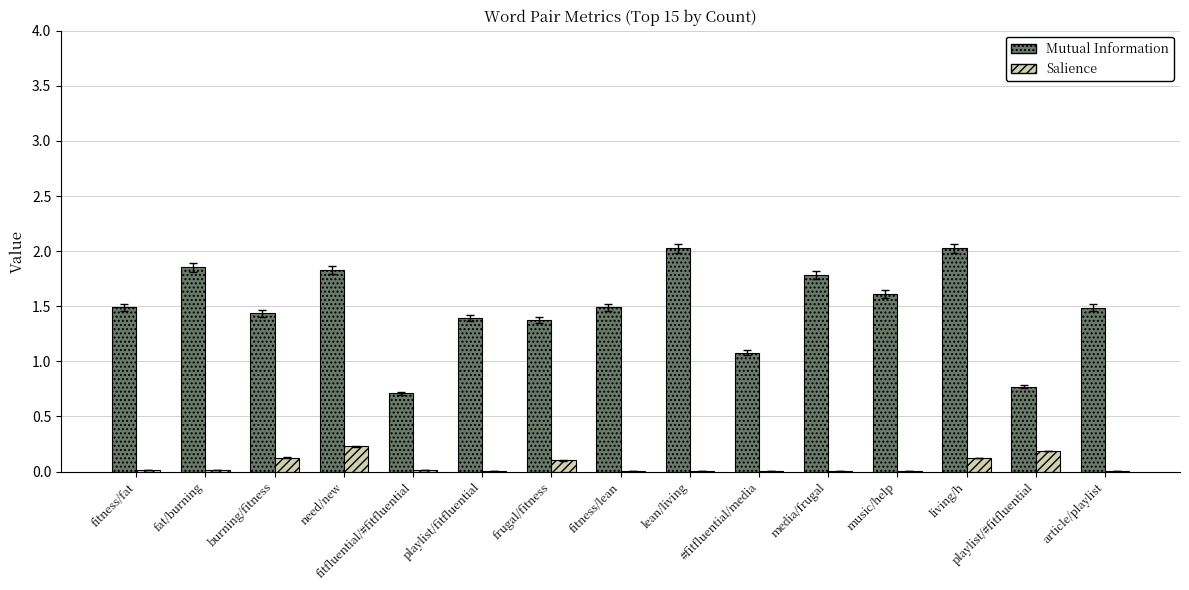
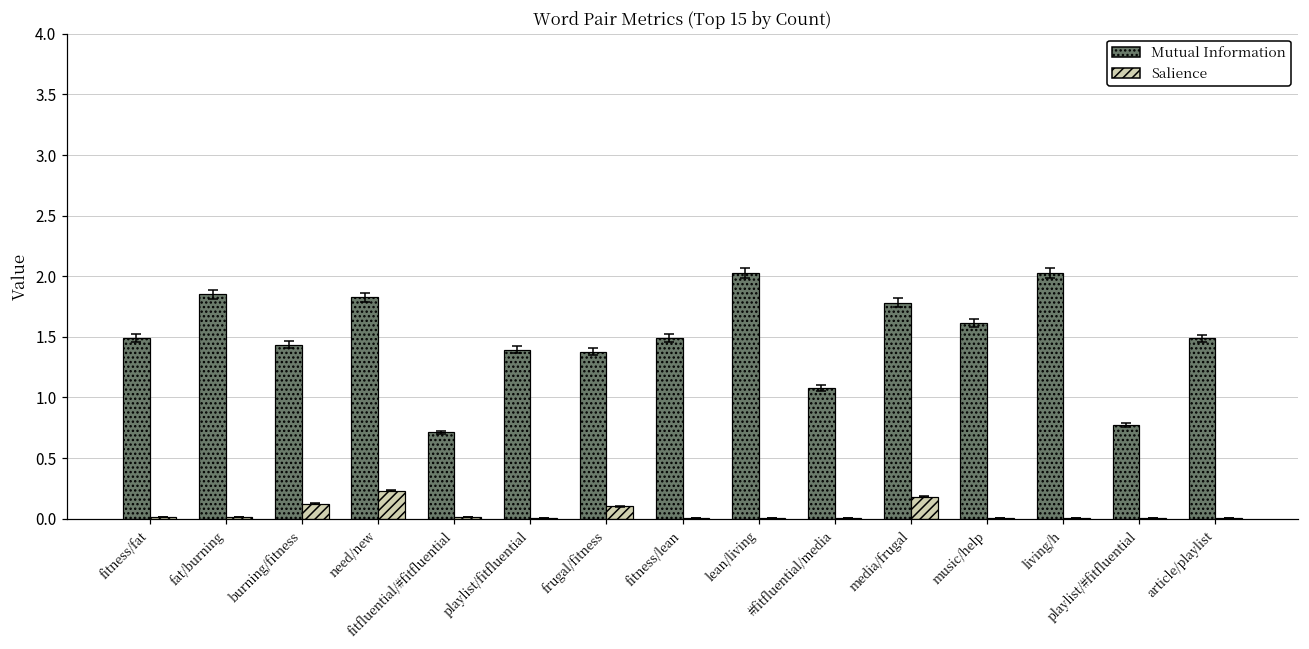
Salience, media/frugal: 0.01 -> 0.18
Salience, living/h: 0.12 -> 0.01
Salience, playlist/#fitfluential: 0.19 -> 0.01
